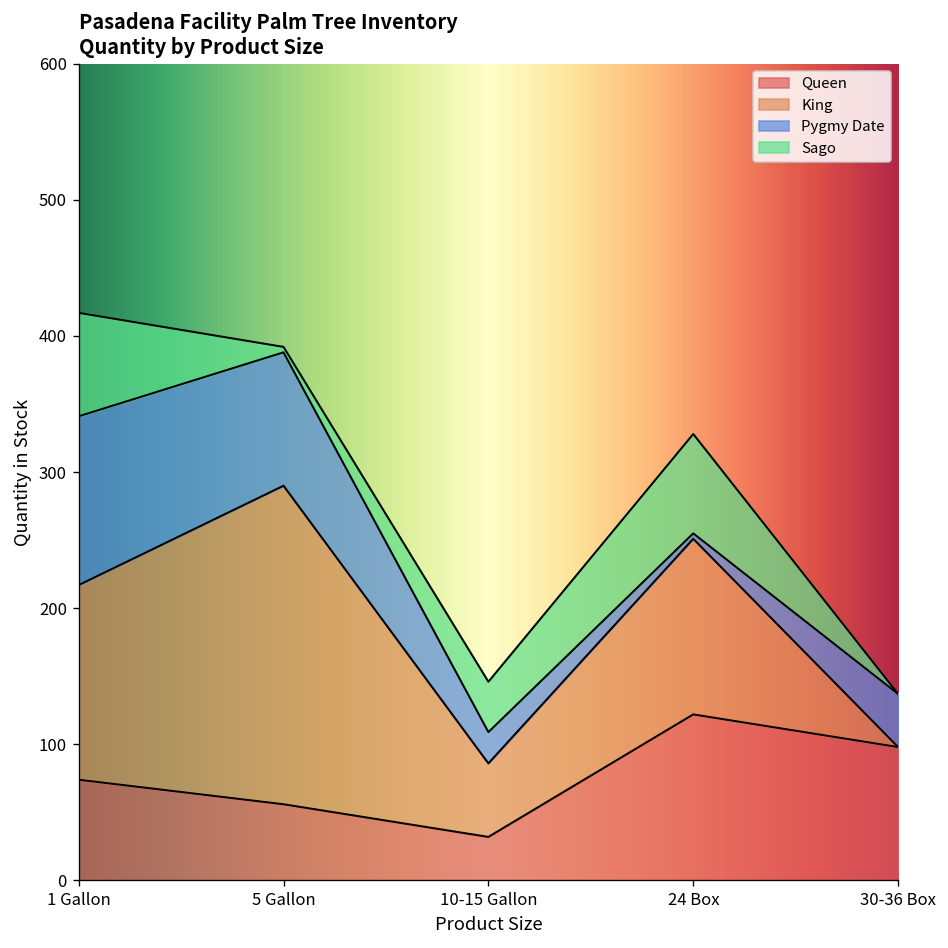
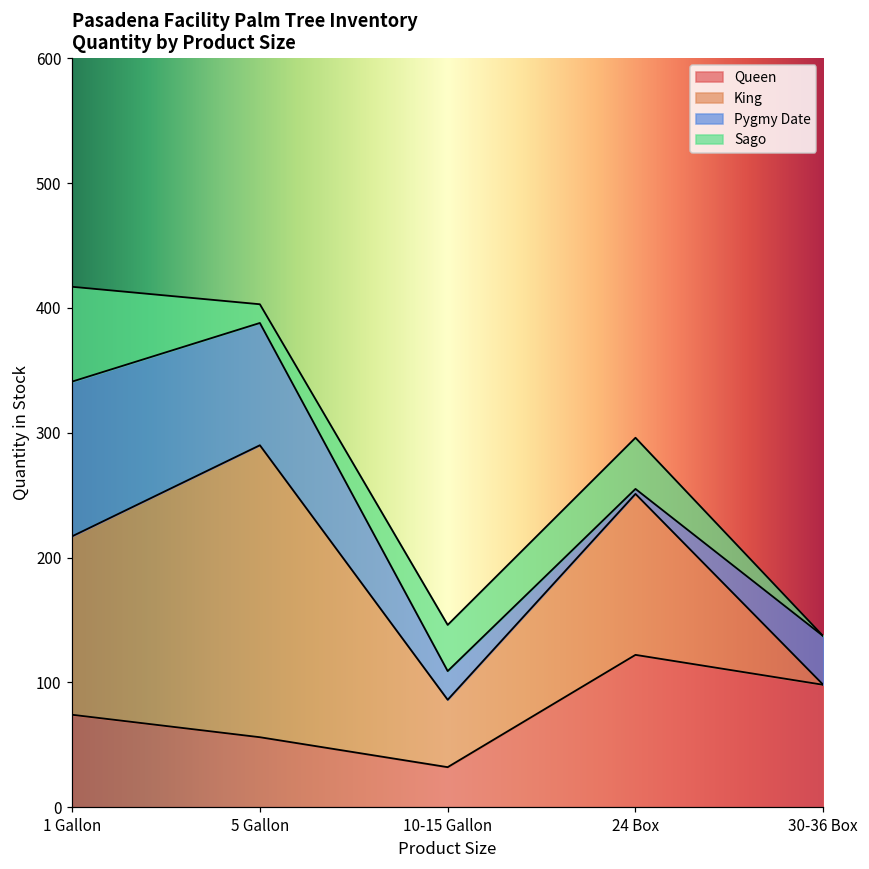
Sago, 5 Gallon: 4 -> 15
Sago, 24 Box: 73 -> 41
